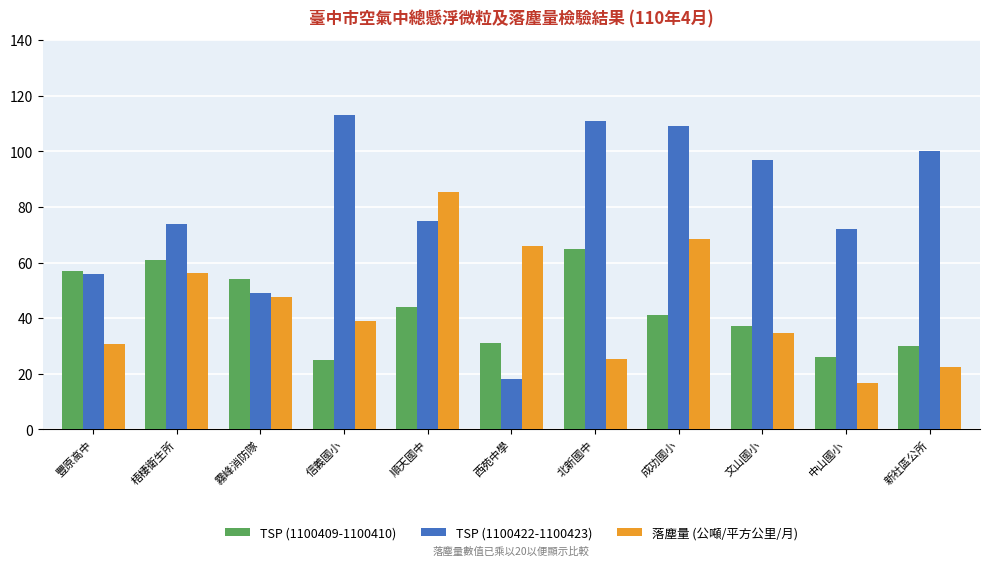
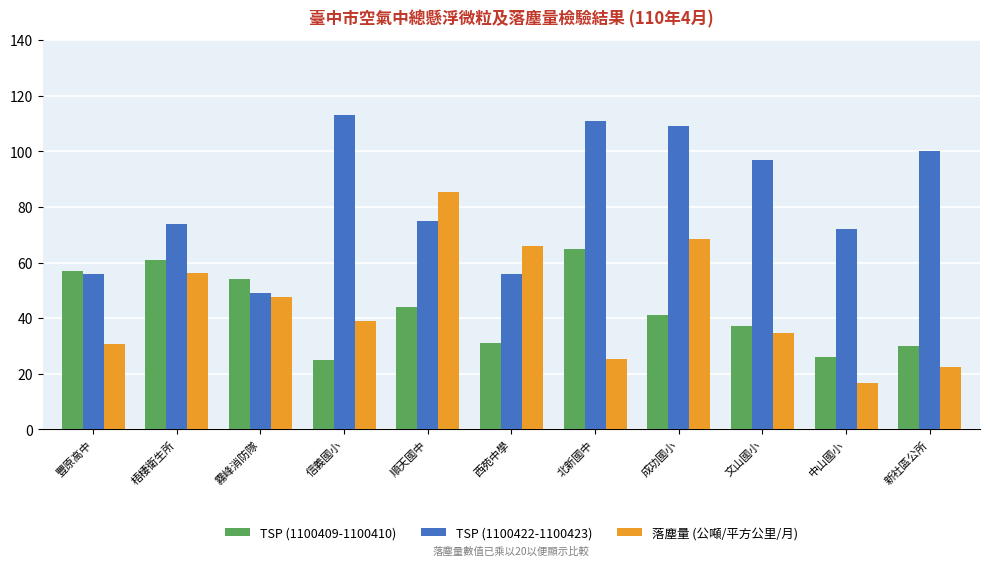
TSP (1100422-1100423), 西苑中學: 18 -> 56
